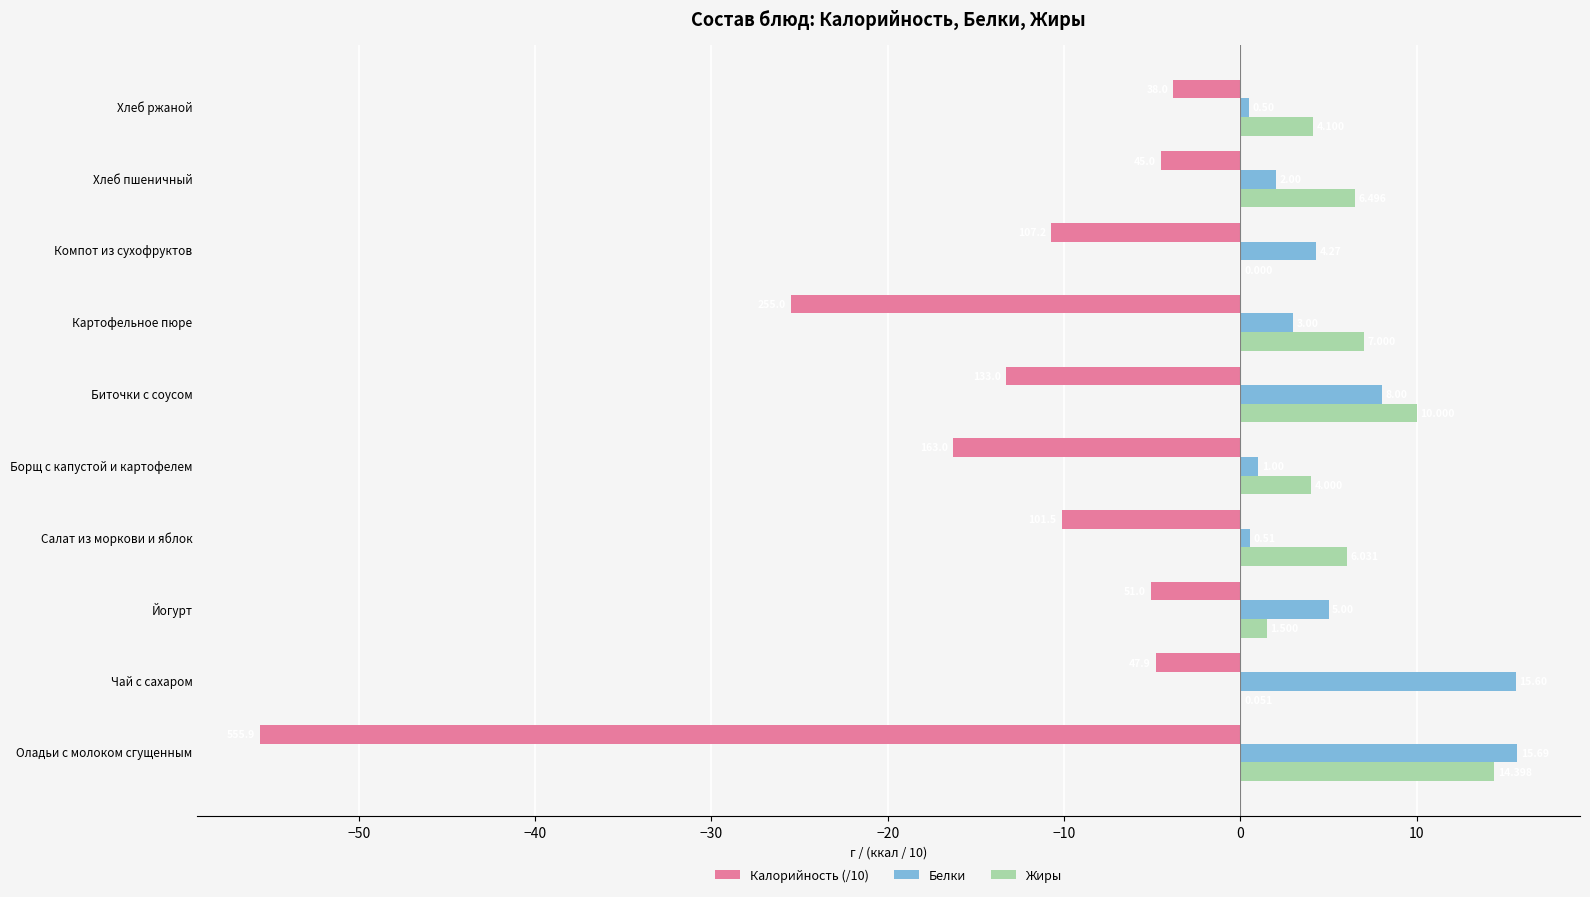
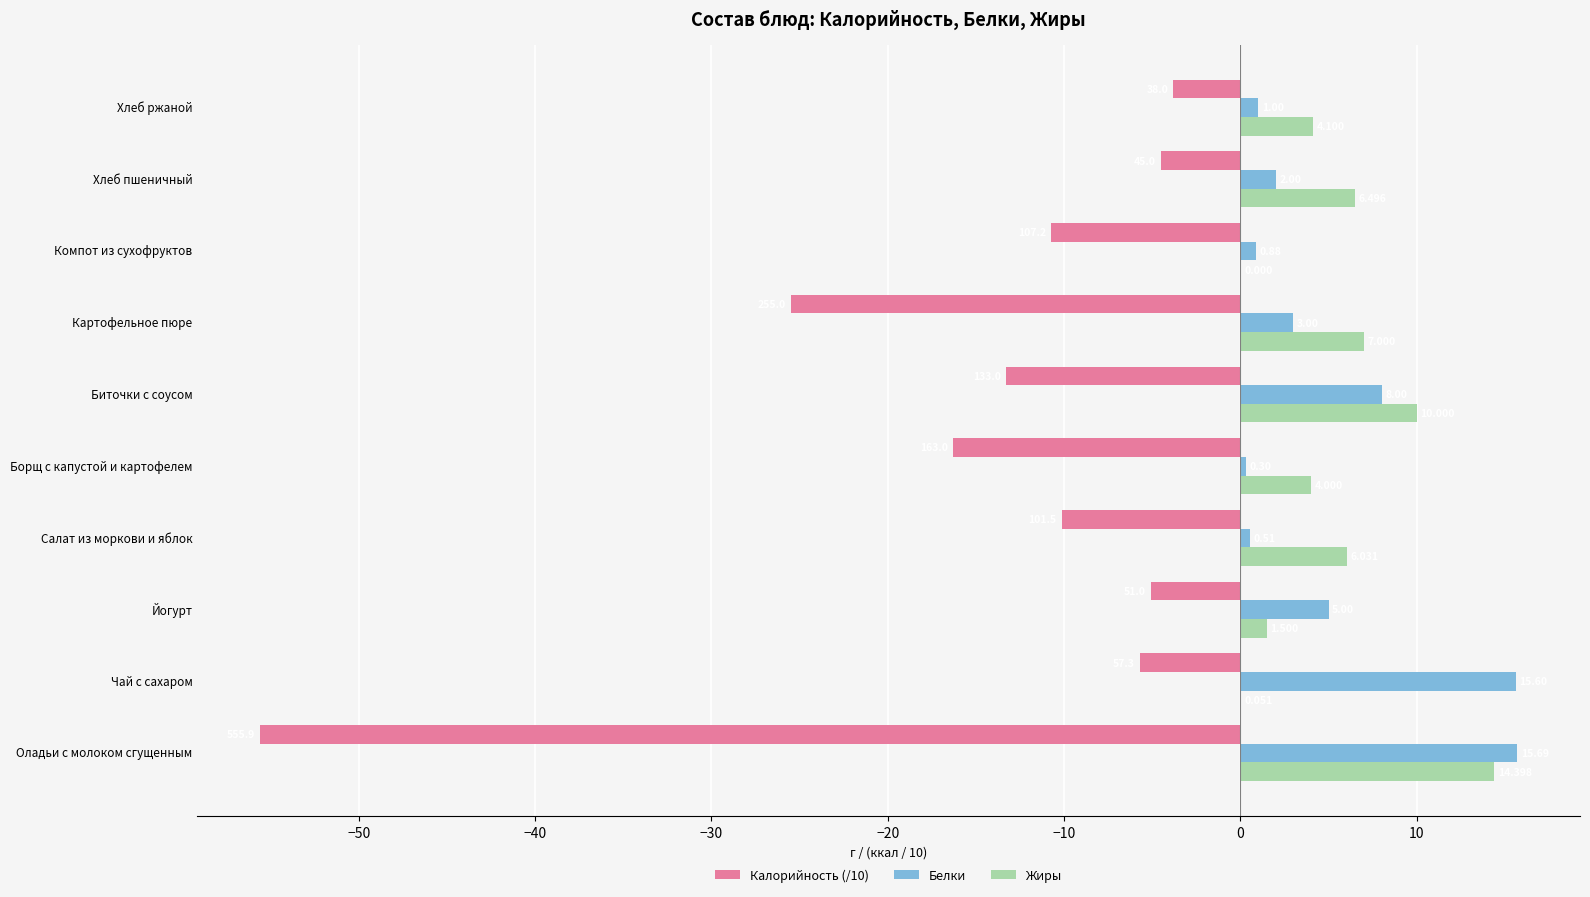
Белки, Хлеб ржаной: 0.5 -> 1.0
Белки, Компот из сухофруктов: 4.3 -> 0.9
Белки, Борщ с капустой и картофелем: 1.0 -> 0.3
Калорийность (/10), Чай с сахаром: -4.8 -> -5.7
